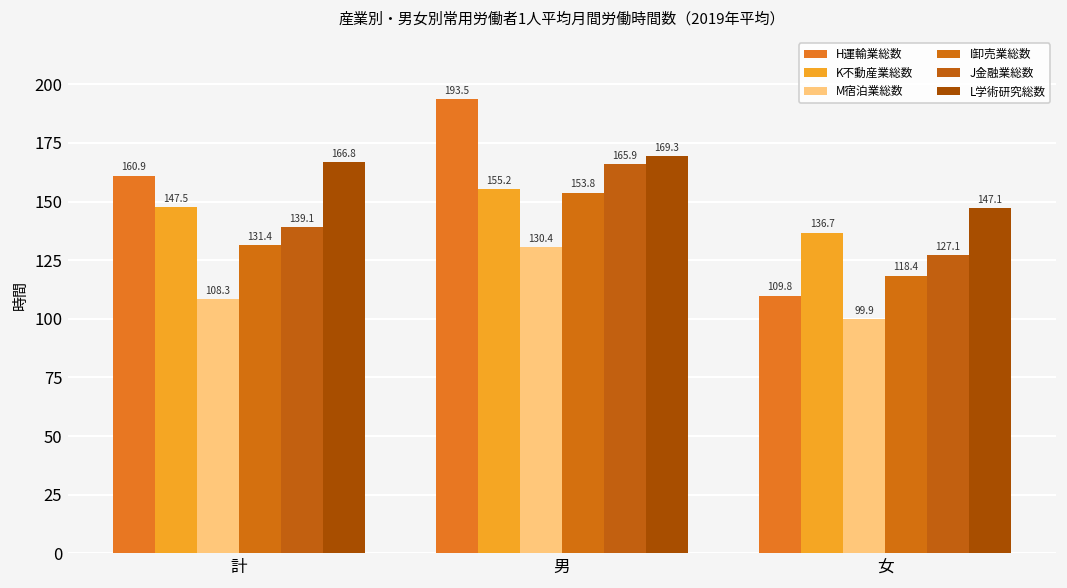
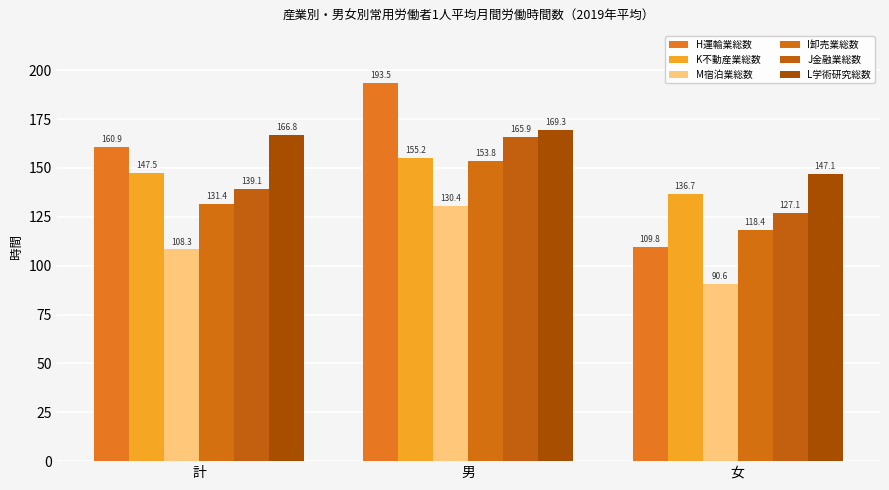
M宿泊業総数, 女: 99.9 -> 90.6
